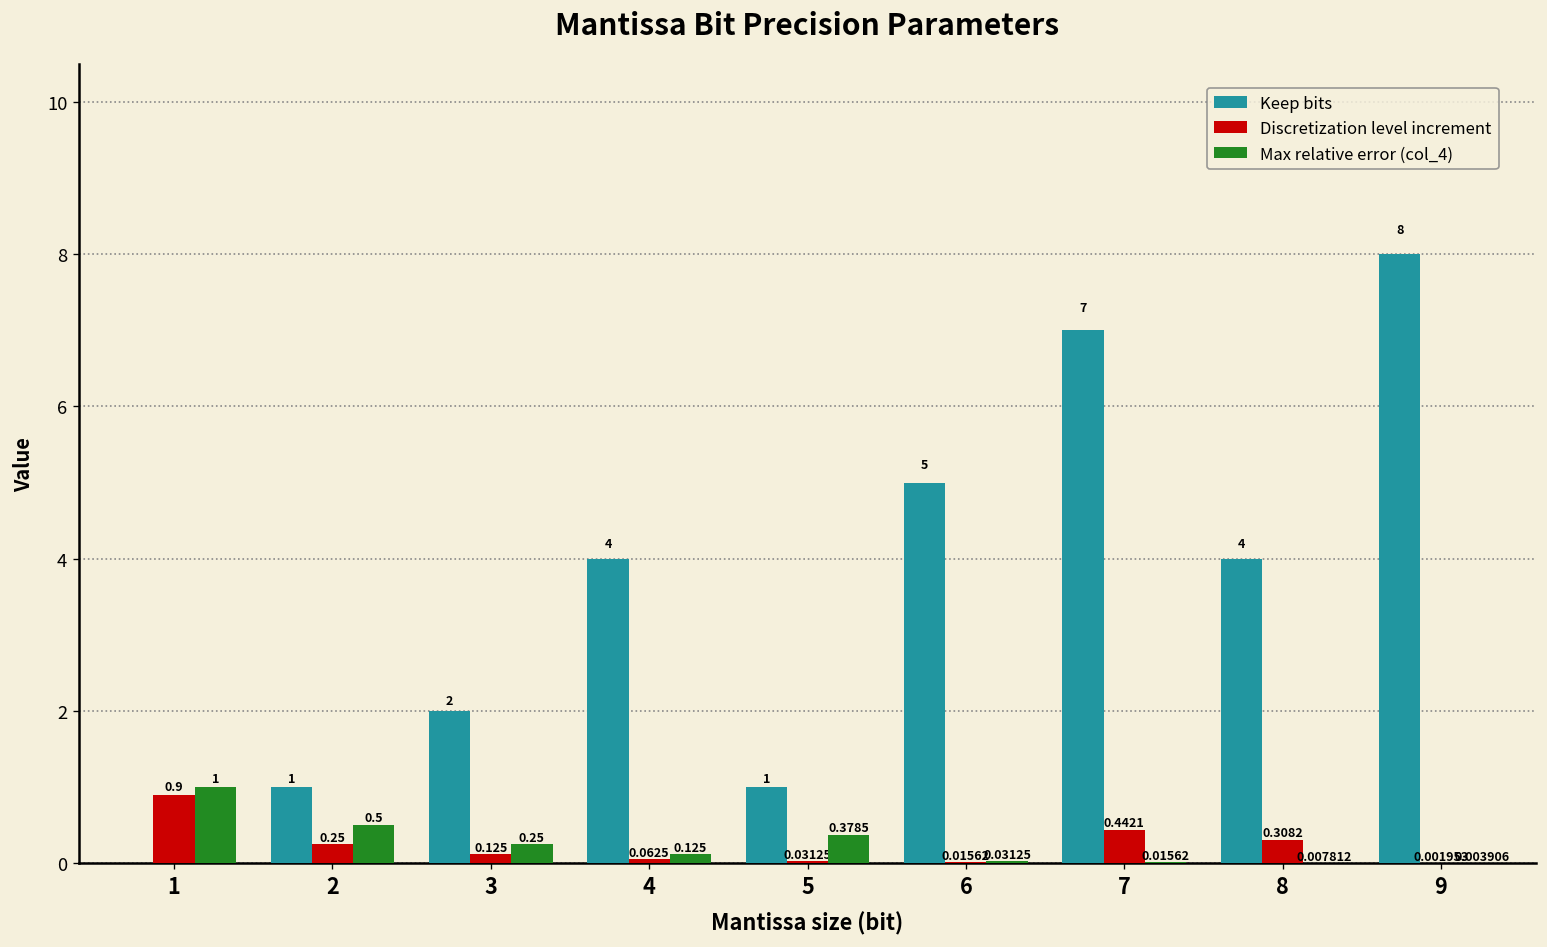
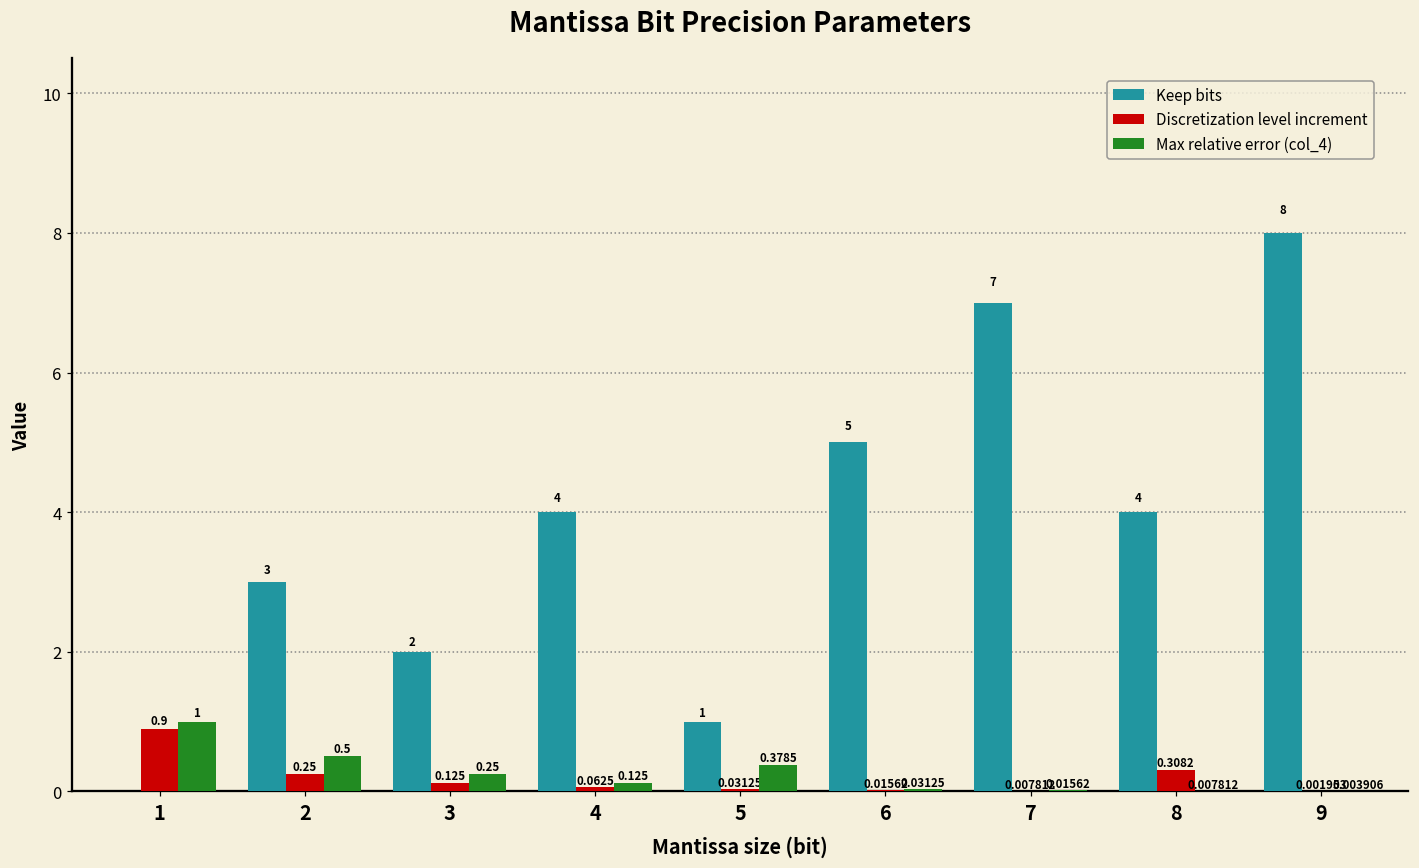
Keep bits, 2: 1 -> 3
Discretization level increment, 7: 0.4421 -> 0.007812
